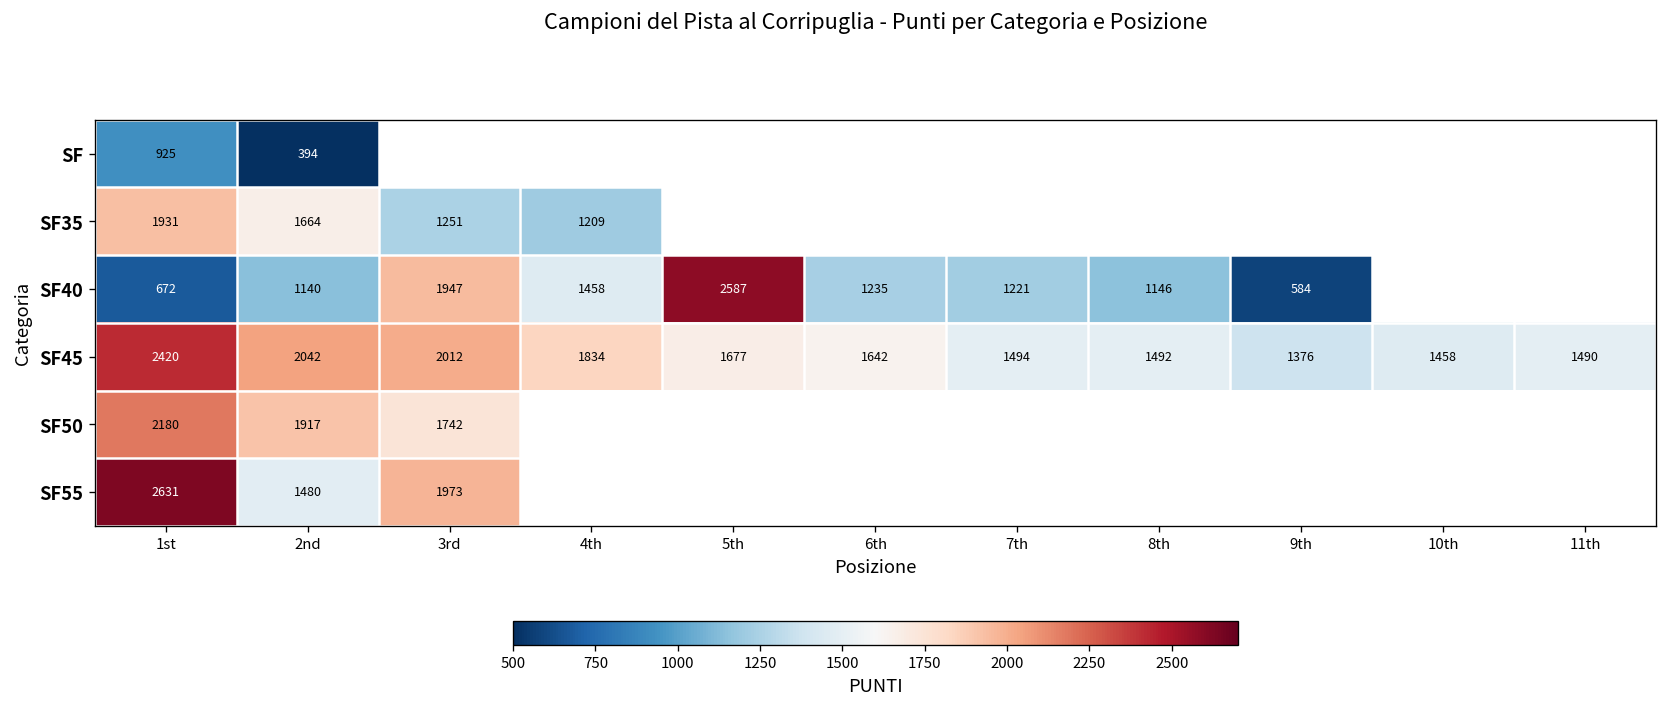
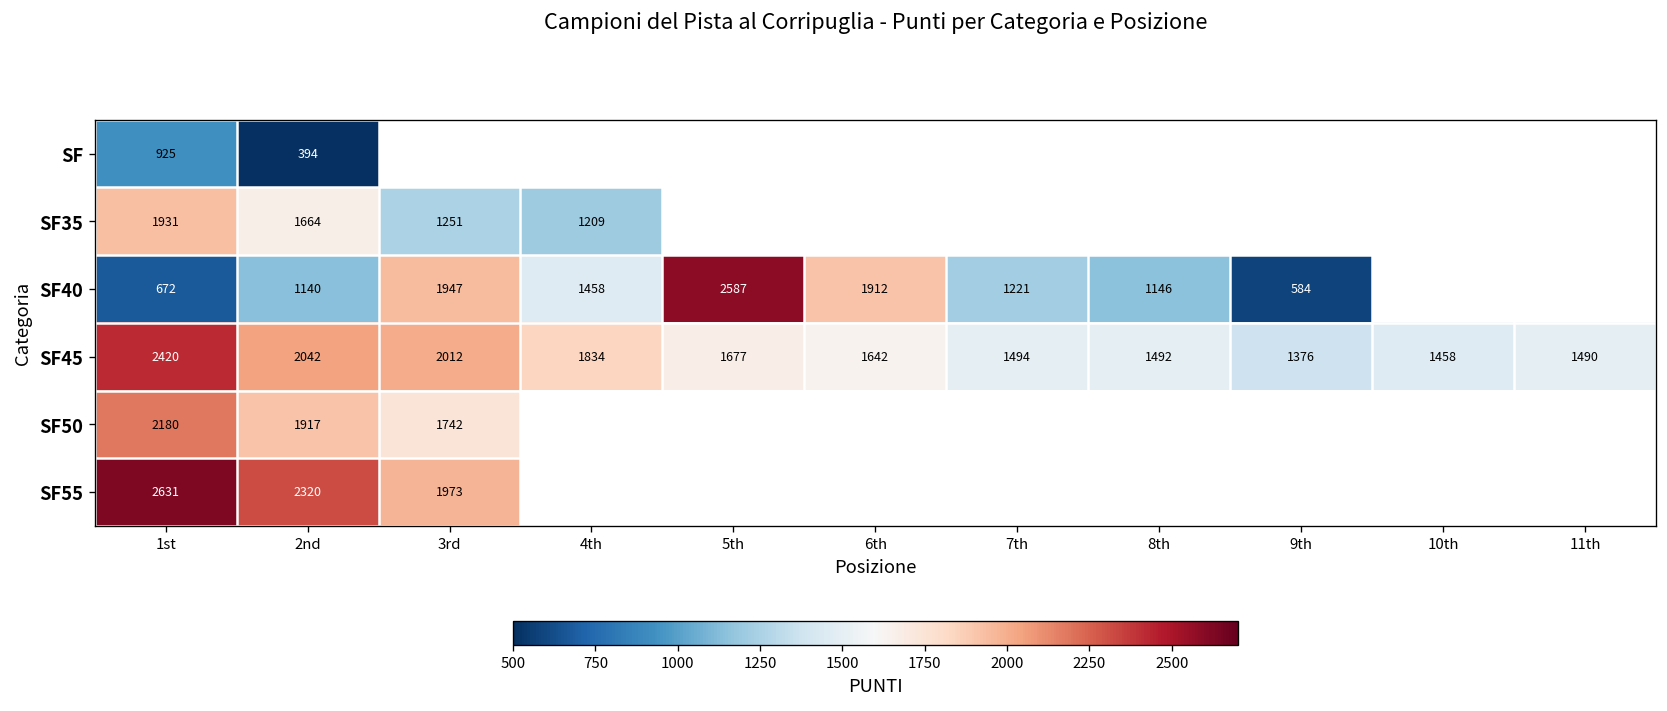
SF40, 6th: 1235 -> 1912
SF55, 2nd: 1480 -> 2320
